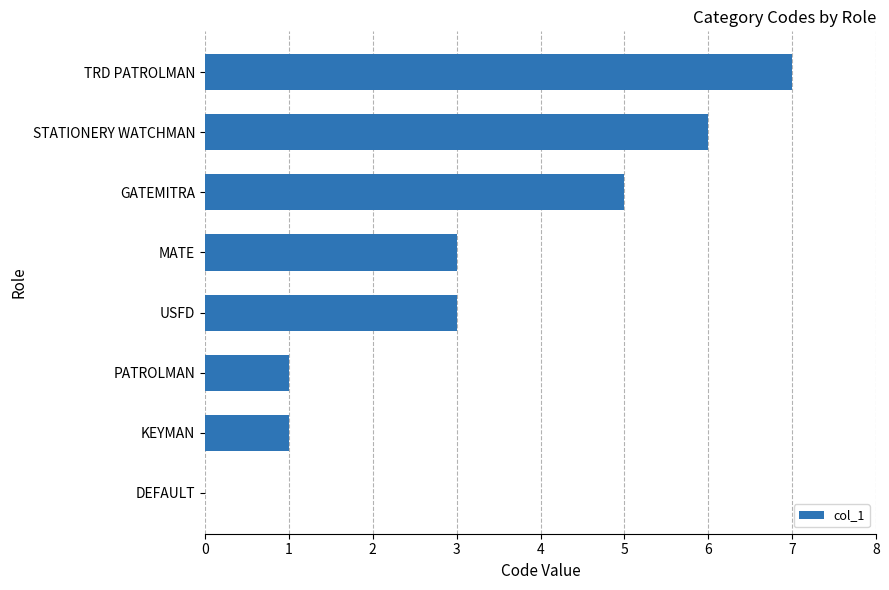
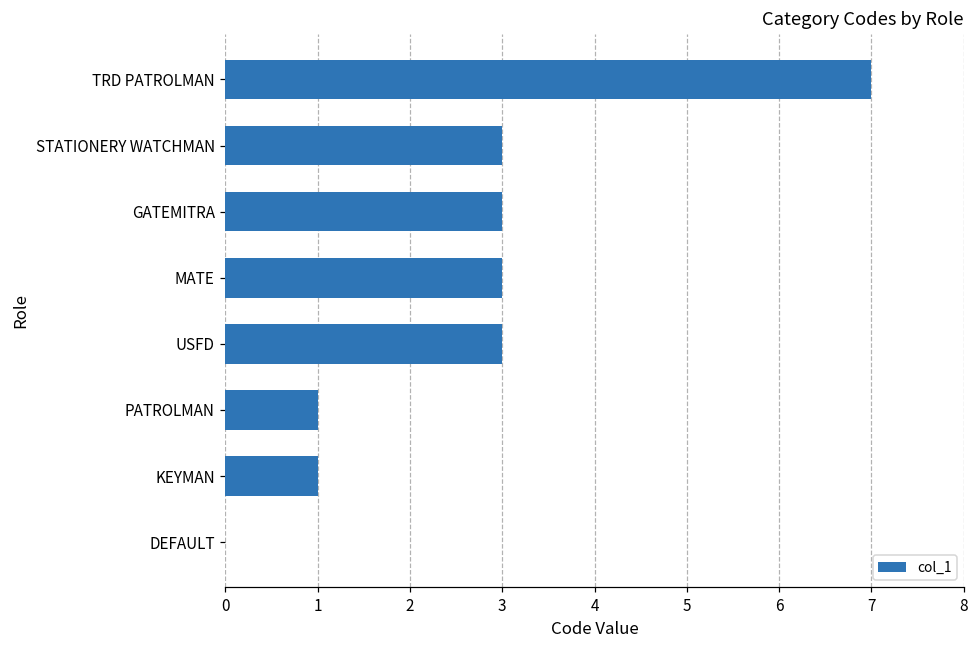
STATIONERY WATCHMAN: 6 -> 3
GATEMITRA: 5 -> 3
